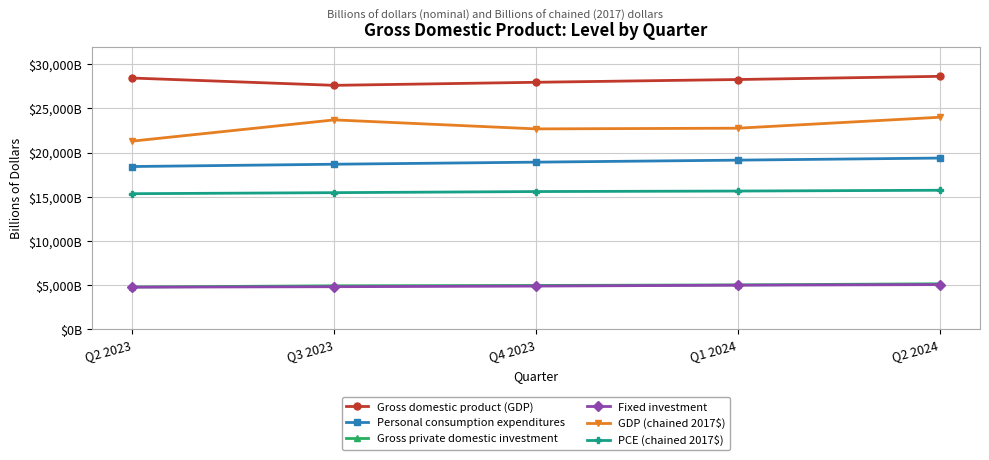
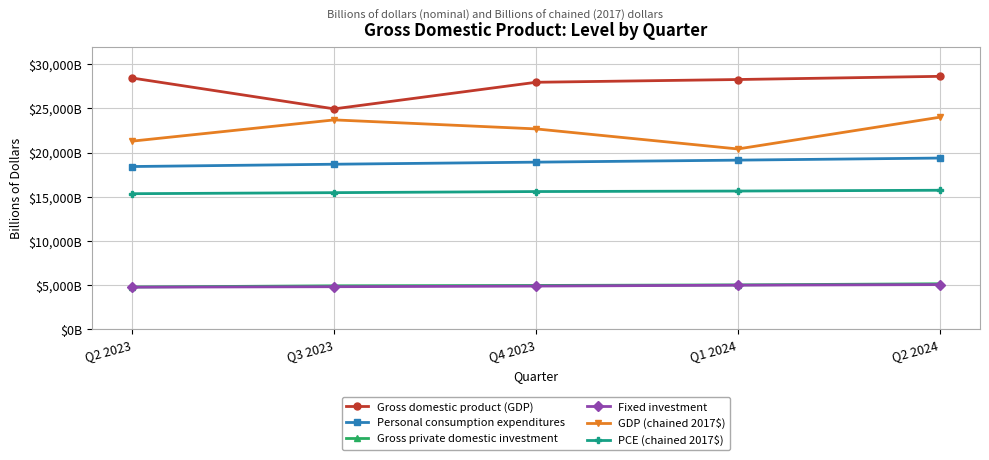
Gross domestic product (GDP), Q3 2023: $28,000,000,000,000 -> $25,000,000,000,000
GDP (chained 2017$), Q1 2024: $23,000,000,000,000 -> $20,000,000,000,000
